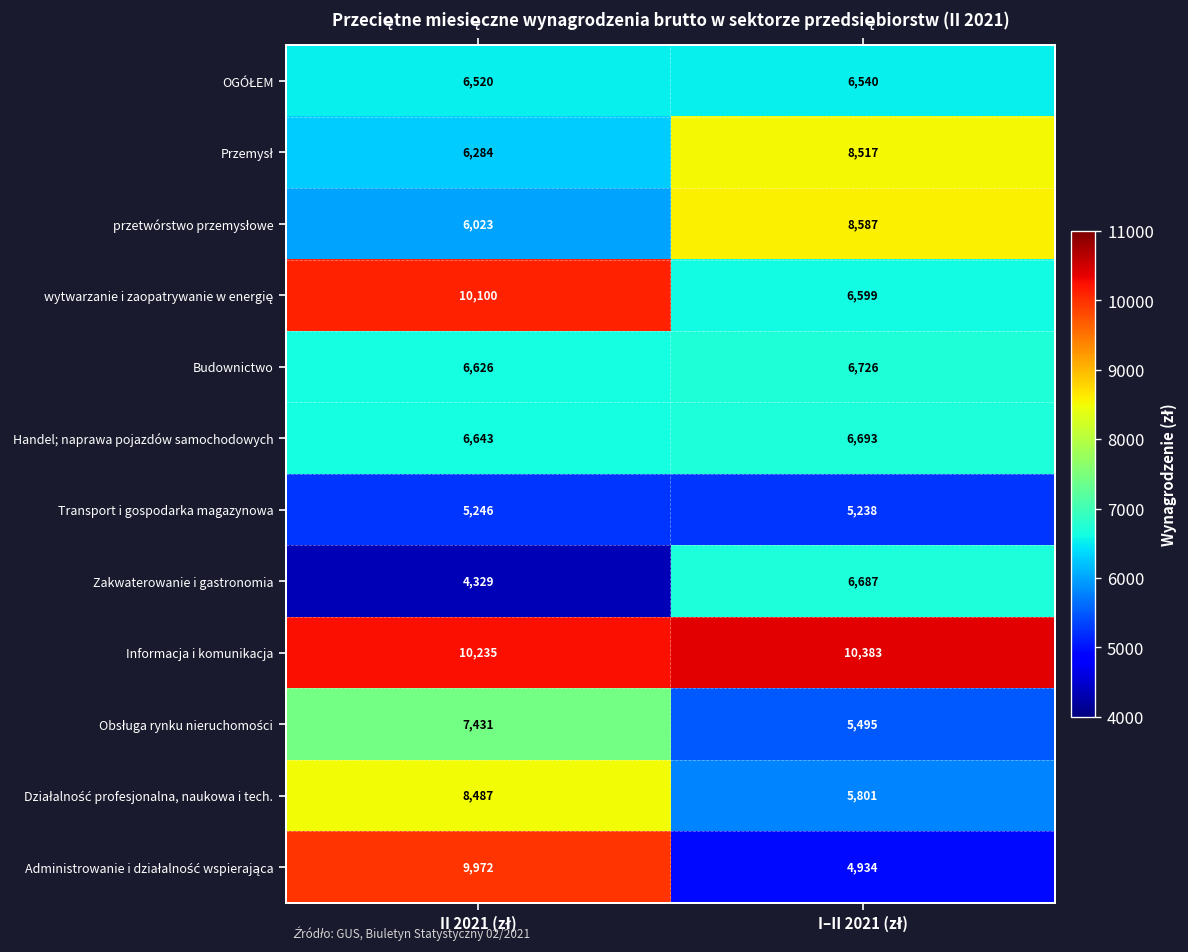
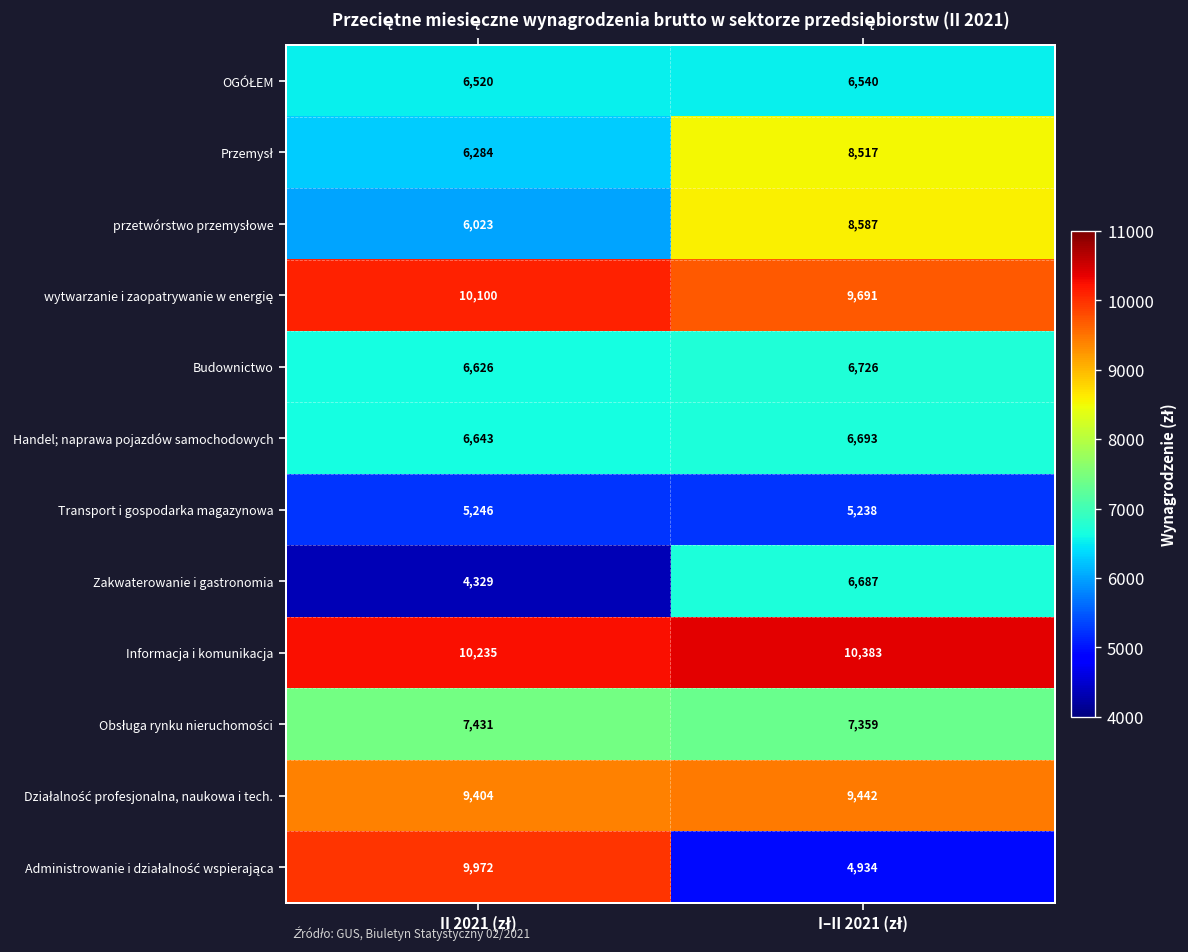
wytwarzanie i zaopatrywanie w energię, I–II 2021 (zł): 6,599 -> 9,691
Obsługa rynku nieruchomości, I–II 2021 (zł): 5,495 -> 7,359
Działalność profesjonalna, naukowa i tech., II 2021 (zł): 8,487 -> 9,404
Działalność profesjonalna, naukowa i tech., I–II 2021 (zł): 5,801 -> 9,442
